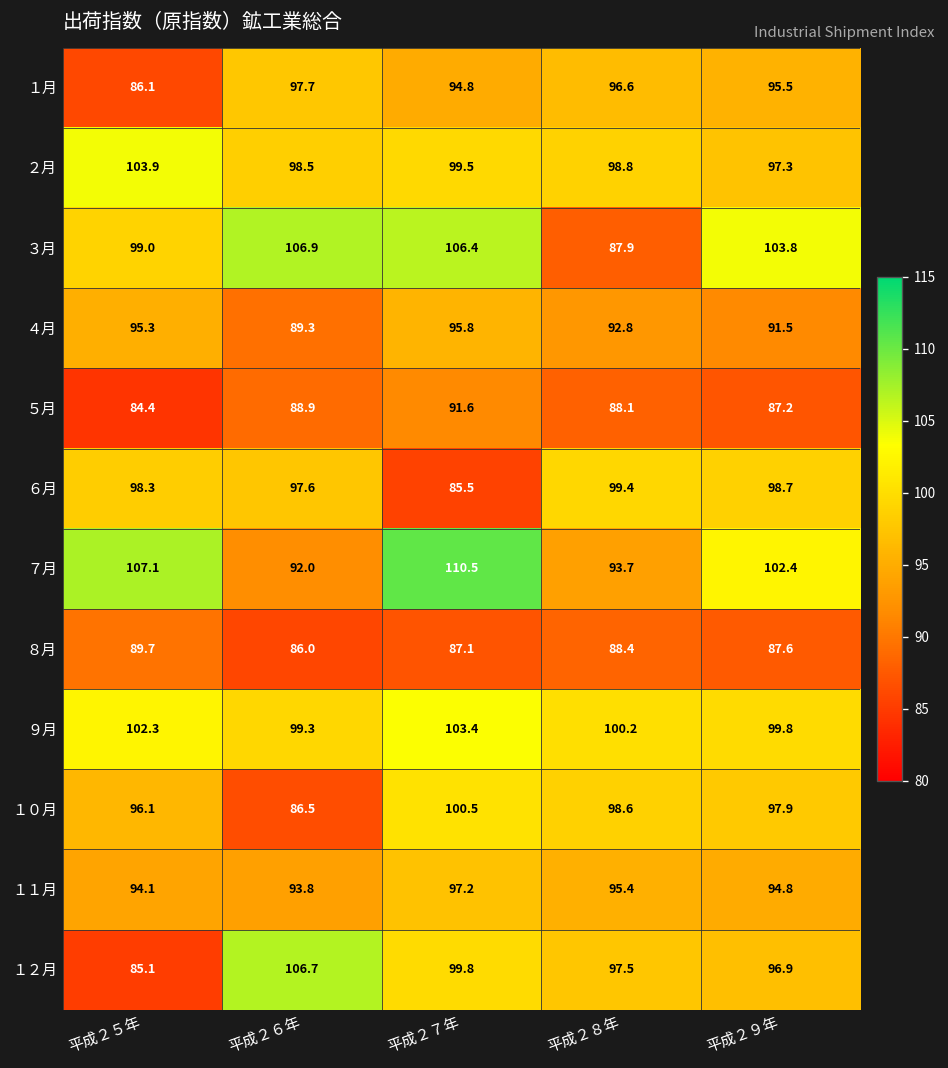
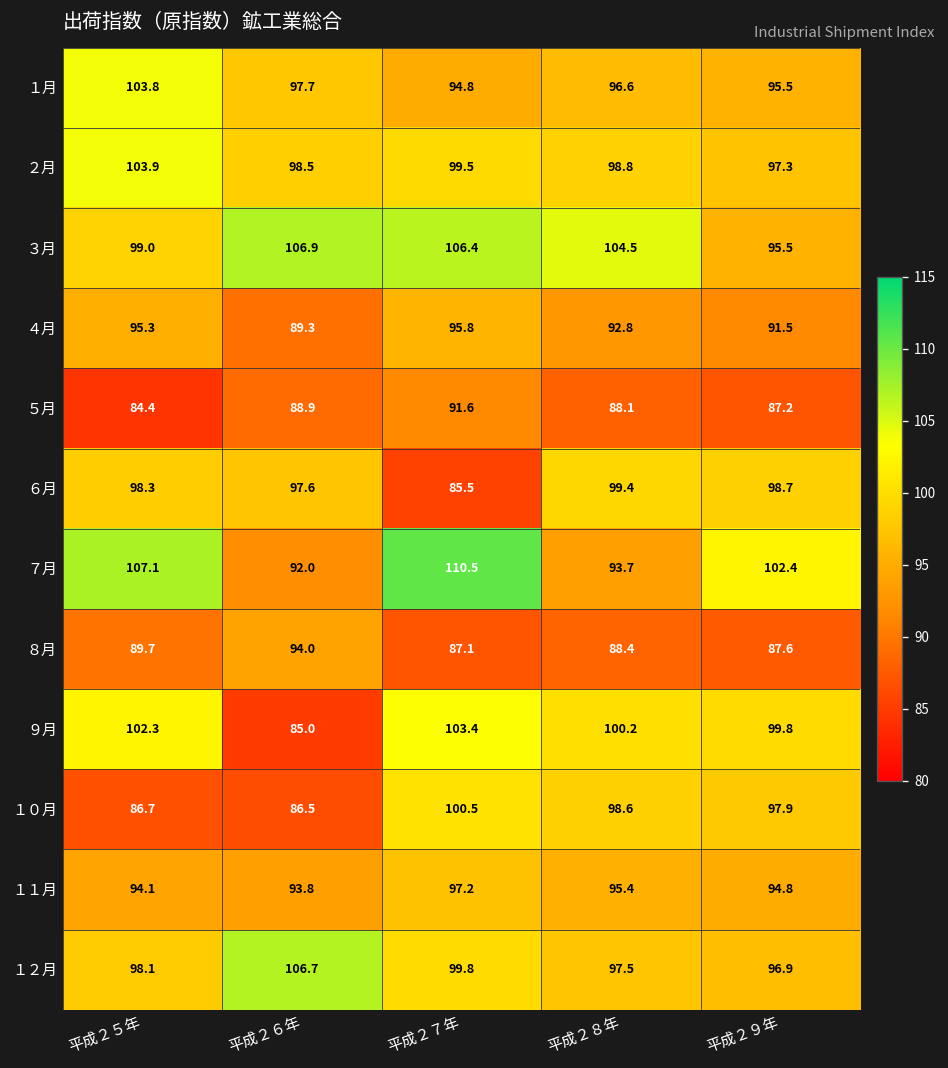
１月, 平成２５年: 86.1 -> 103.8
３月, 平成２８年: 87.9 -> 104.5
３月, 平成２９年: 103.8 -> 95.5
８月, 平成２６年: 86.0 -> 94.0
９月, 平成２６年: 99.3 -> 85.0
１０月, 平成２５年: 96.1 -> 86.7
１２月, 平成２５年: 85.1 -> 98.1
